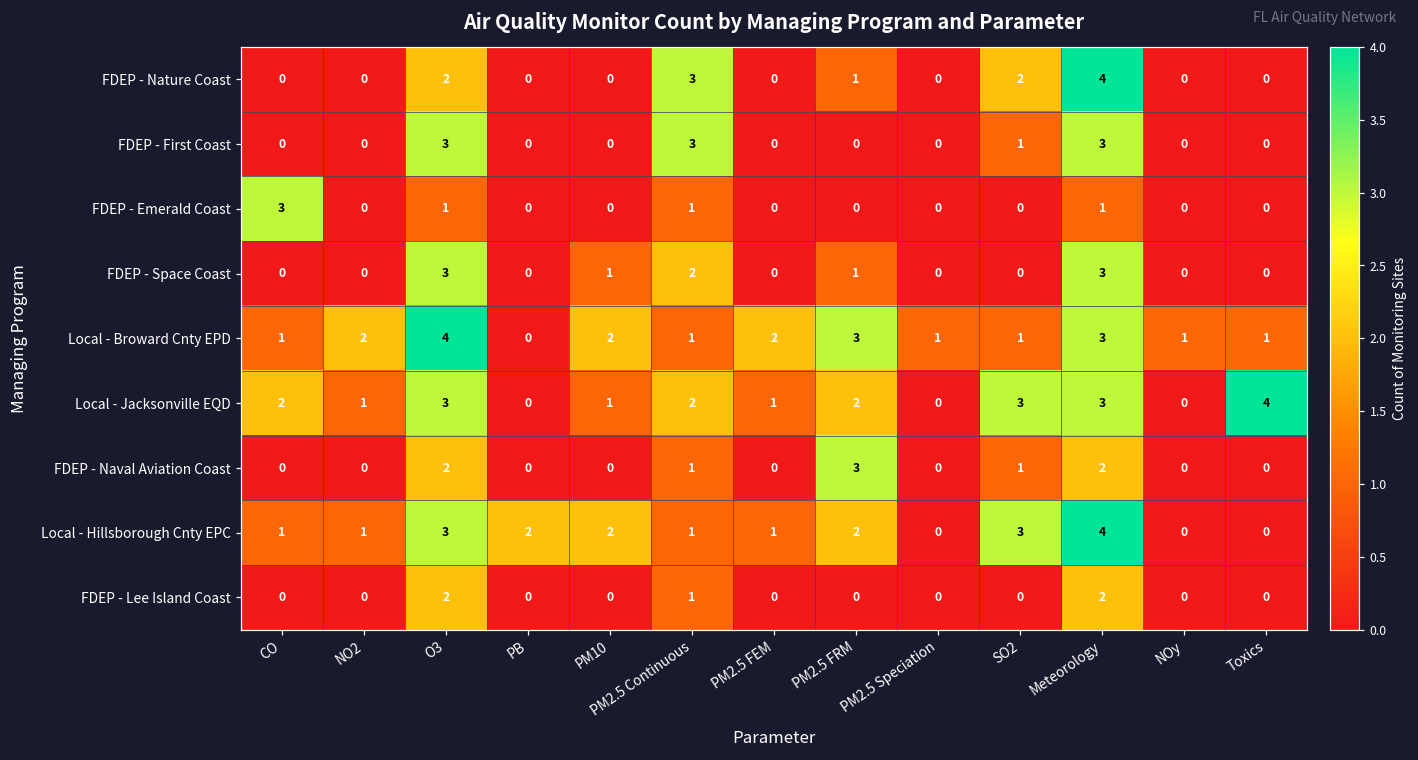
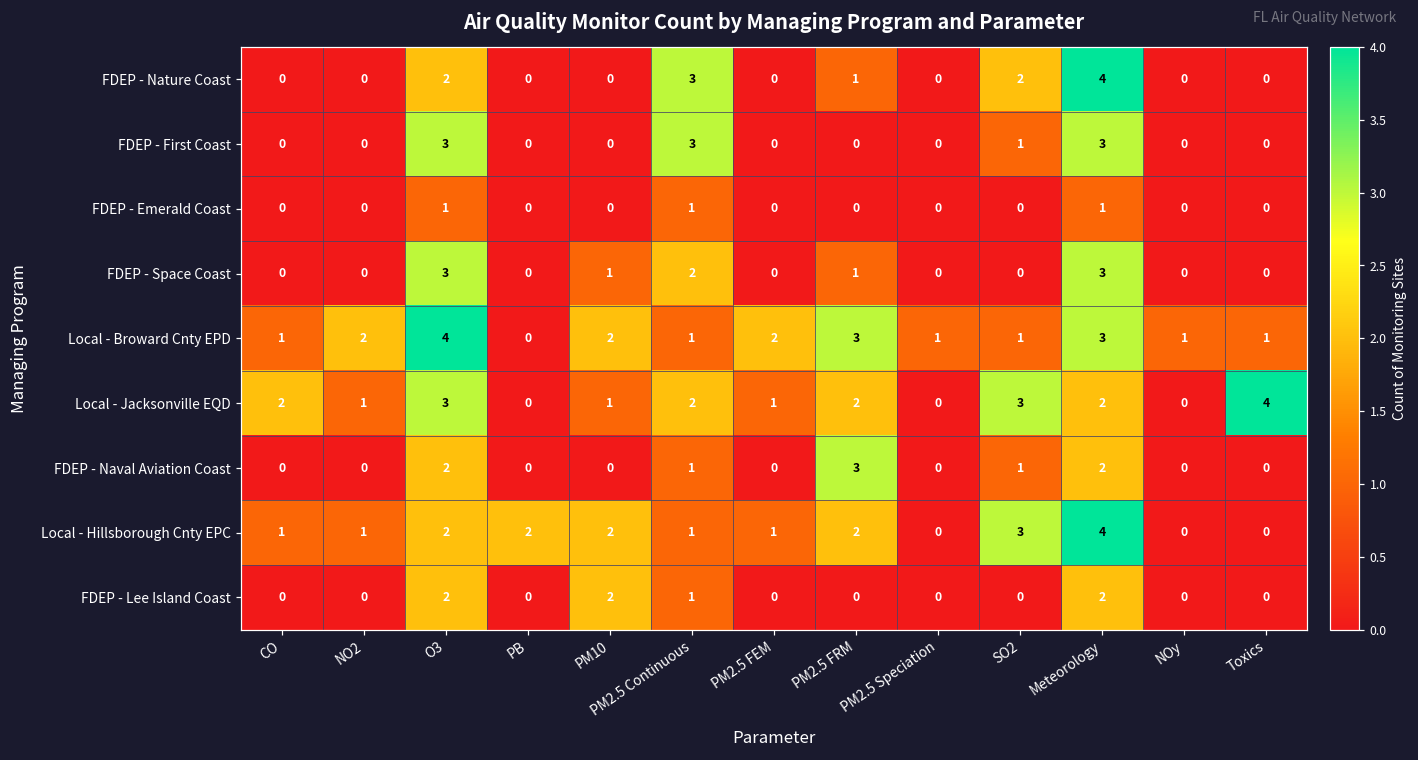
FDEP - Emerald Coast, CO: 3 -> 0
Local - Jacksonville EQD, Meteorology: 3 -> 2
Local - Hillsborough Cnty EPC, O3: 3 -> 2
FDEP - Lee Island Coast, PM10: 0 -> 2
